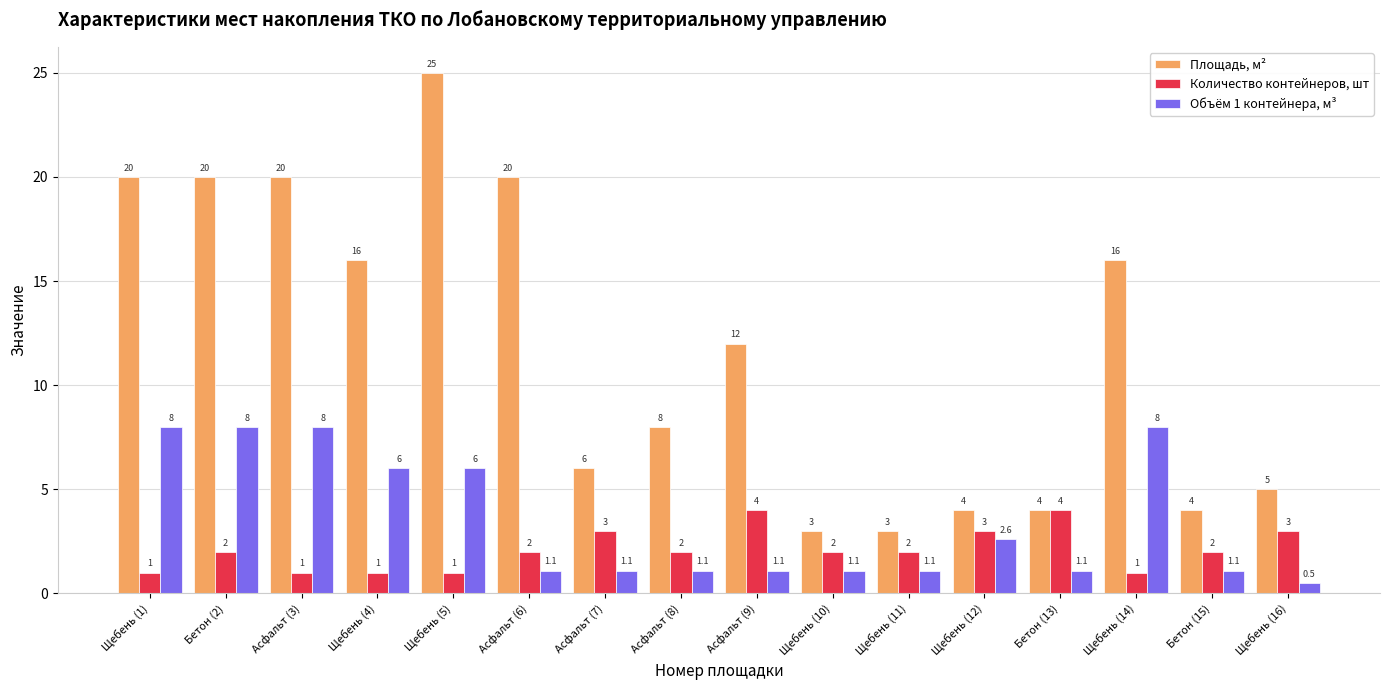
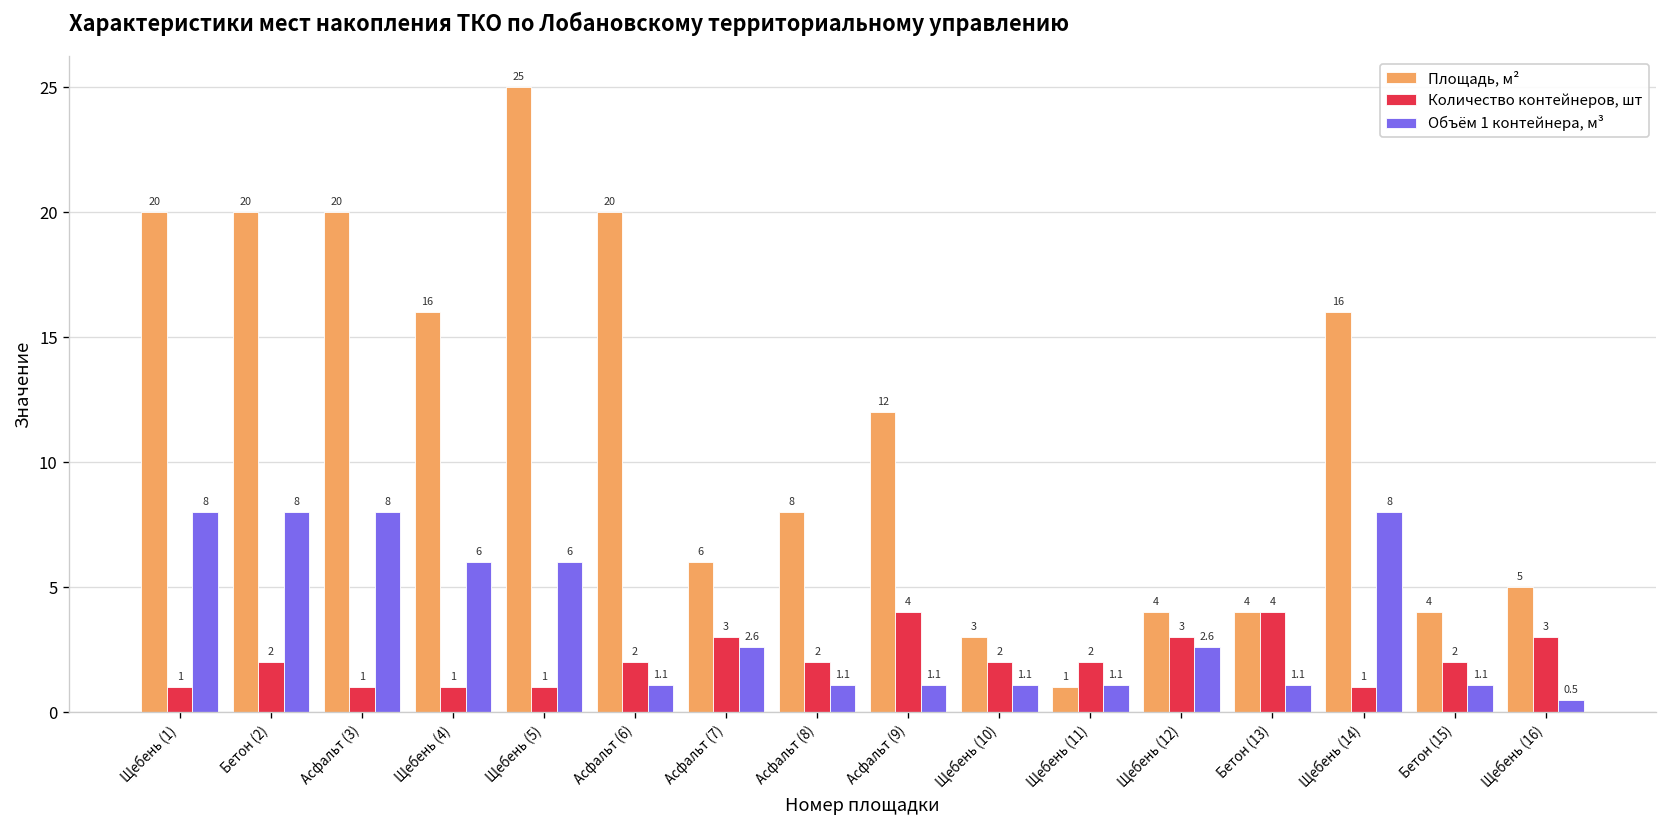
Объём 1 контейнера, м³, Асфальт (7): 1.1 -> 2.6
Площадь, м², Щебень (11): 3 -> 1
